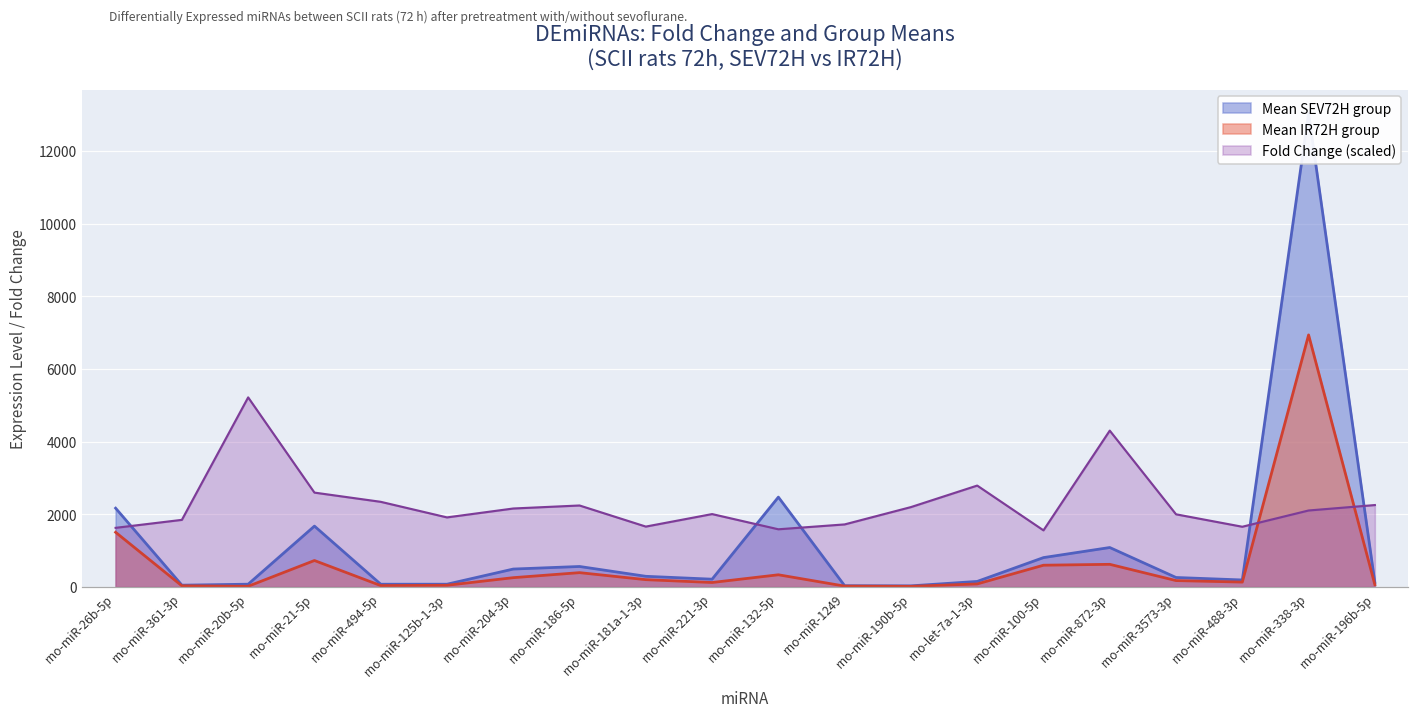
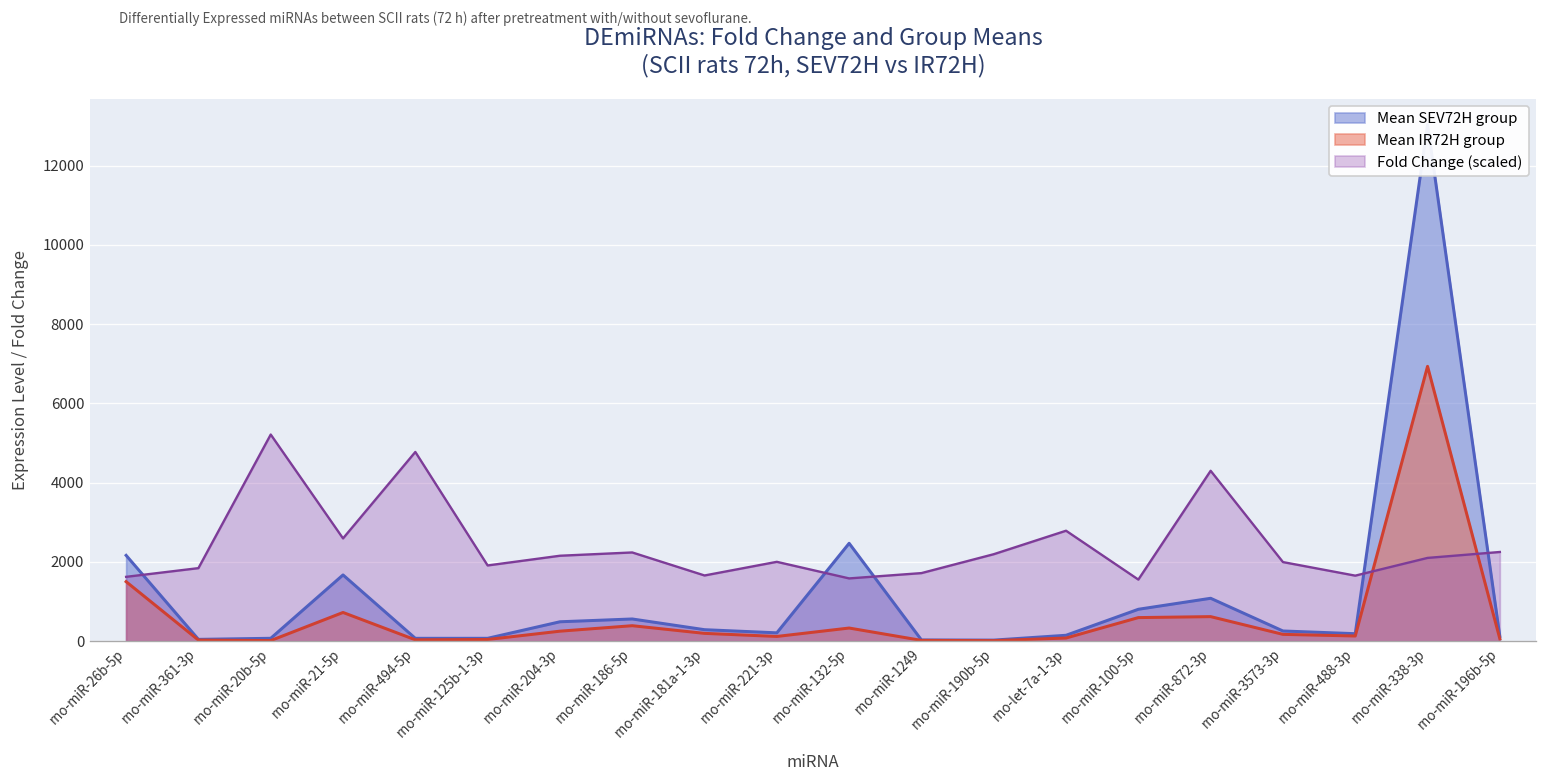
Fold Change (scaled), rno-miR-494-5p: 2300 -> 4800
